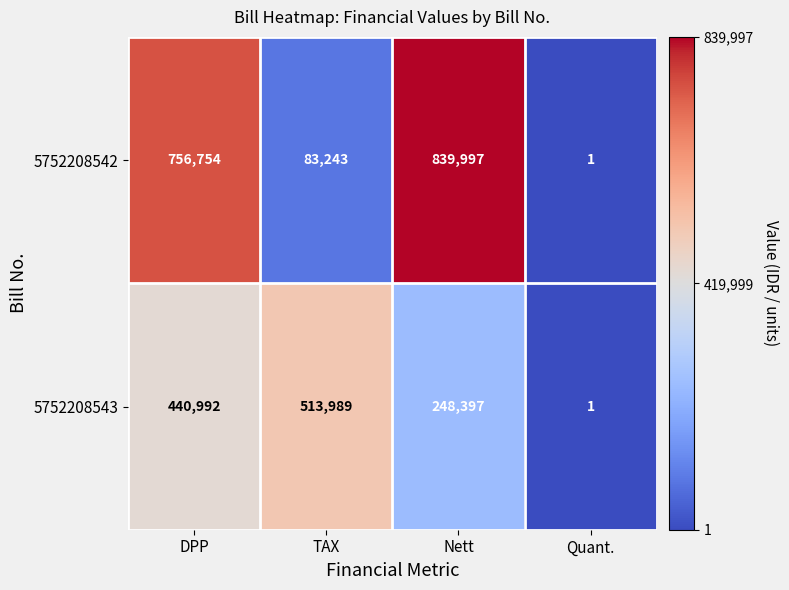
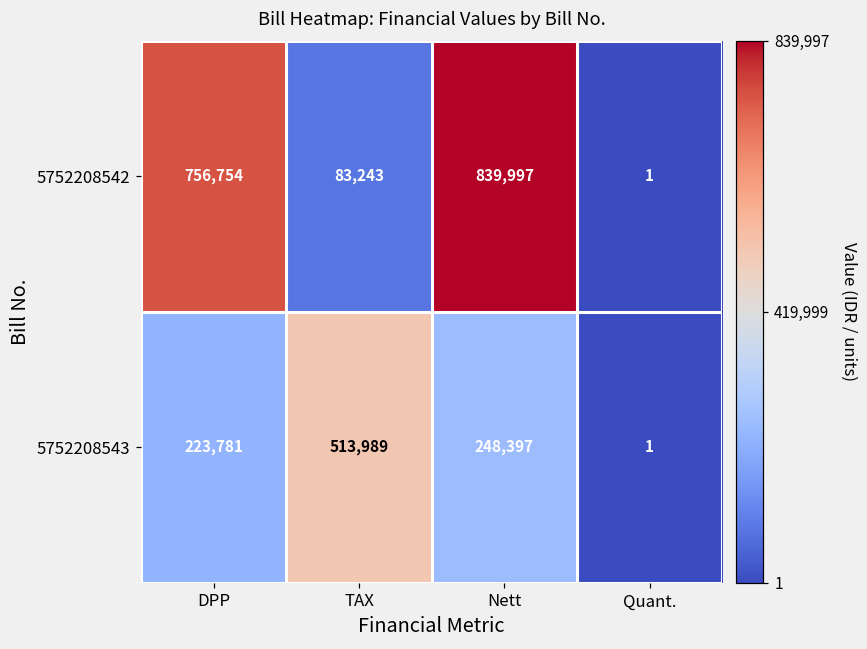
5752208543, DPP: 440,992 -> 223,781
